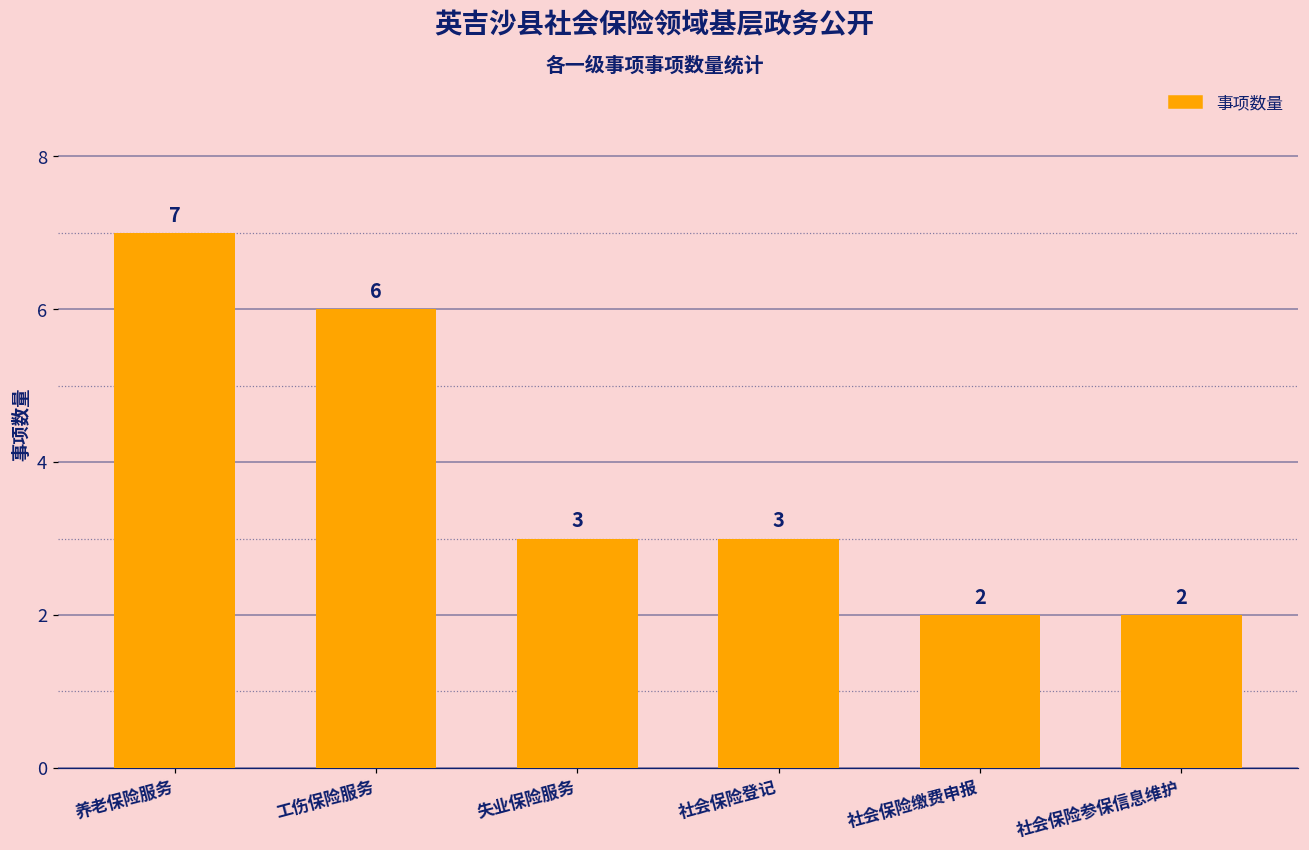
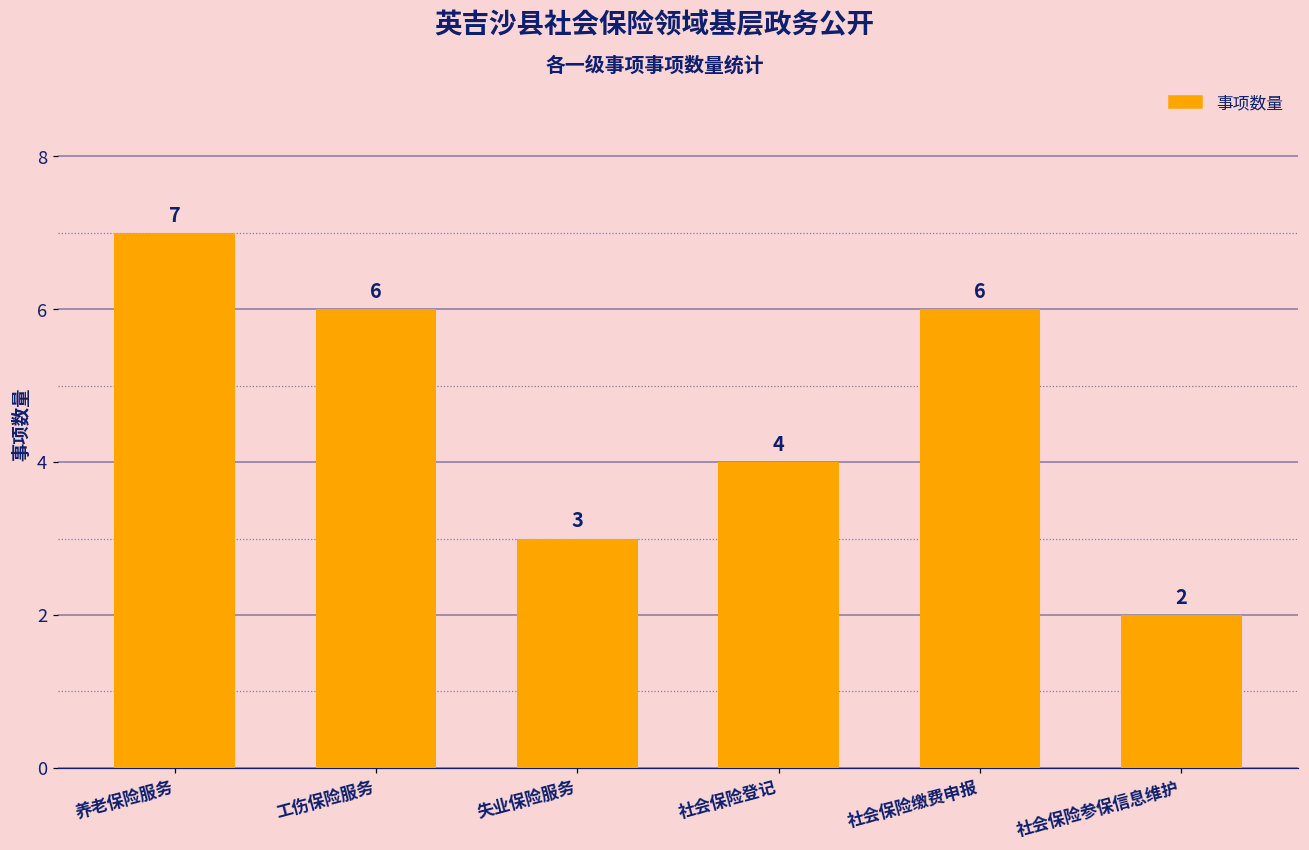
社会保险登记: 3 -> 4
社会保险缴费申报: 2 -> 6
